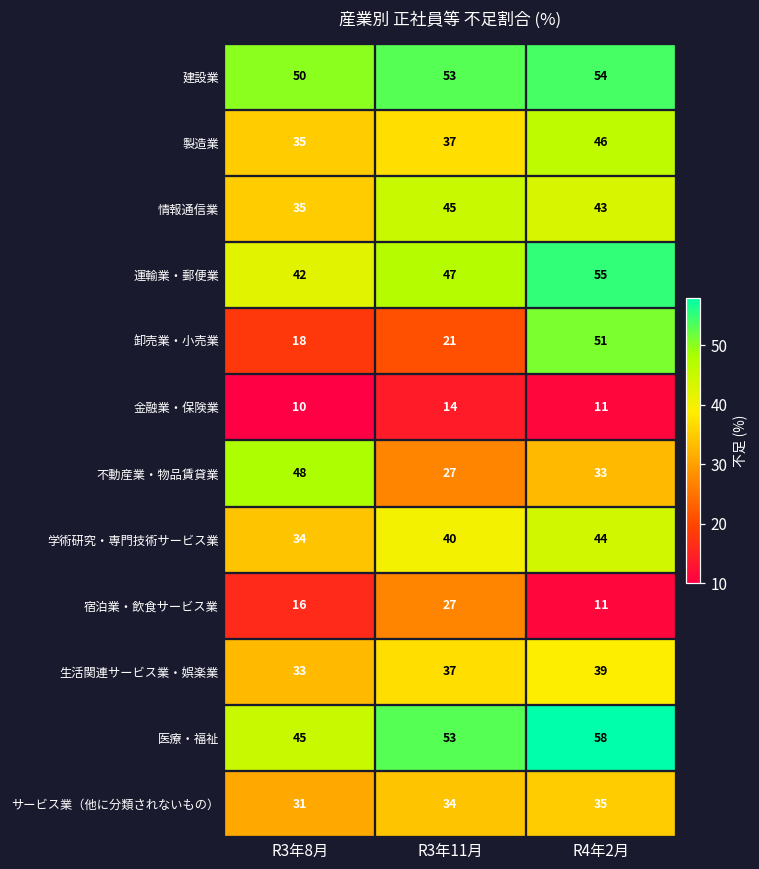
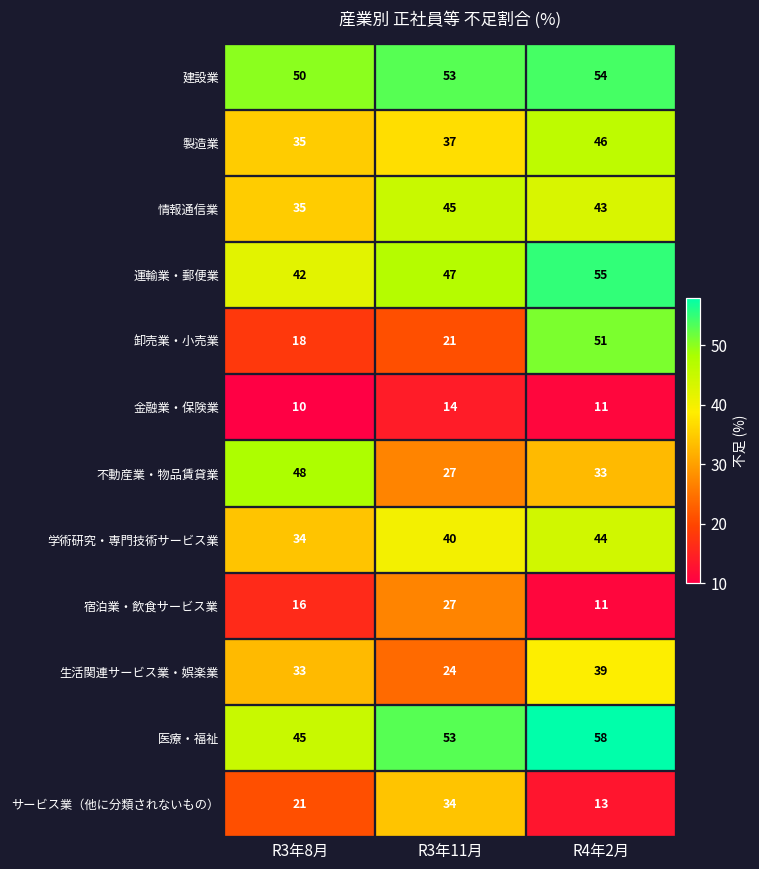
生活関連サービス業・娯楽業, R3年11月: 37 -> 24
サービス業（他に分類されないもの）, R3年8月: 31 -> 21
サービス業（他に分類されないもの）, R4年2月: 35 -> 13
